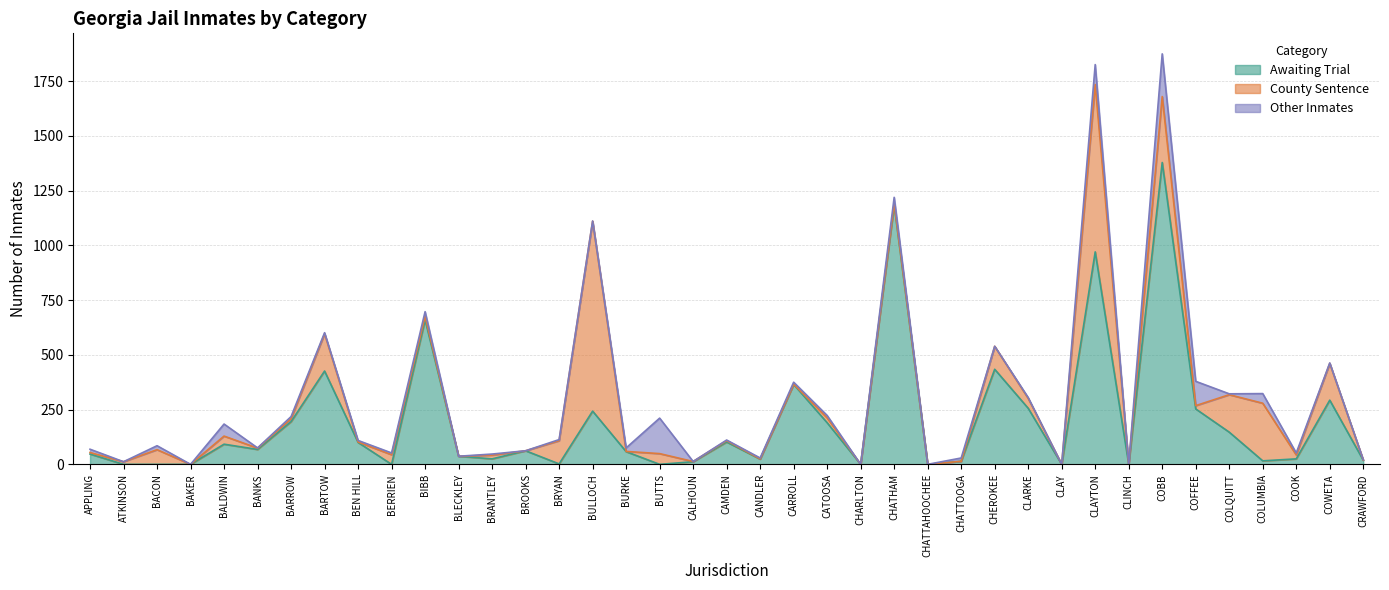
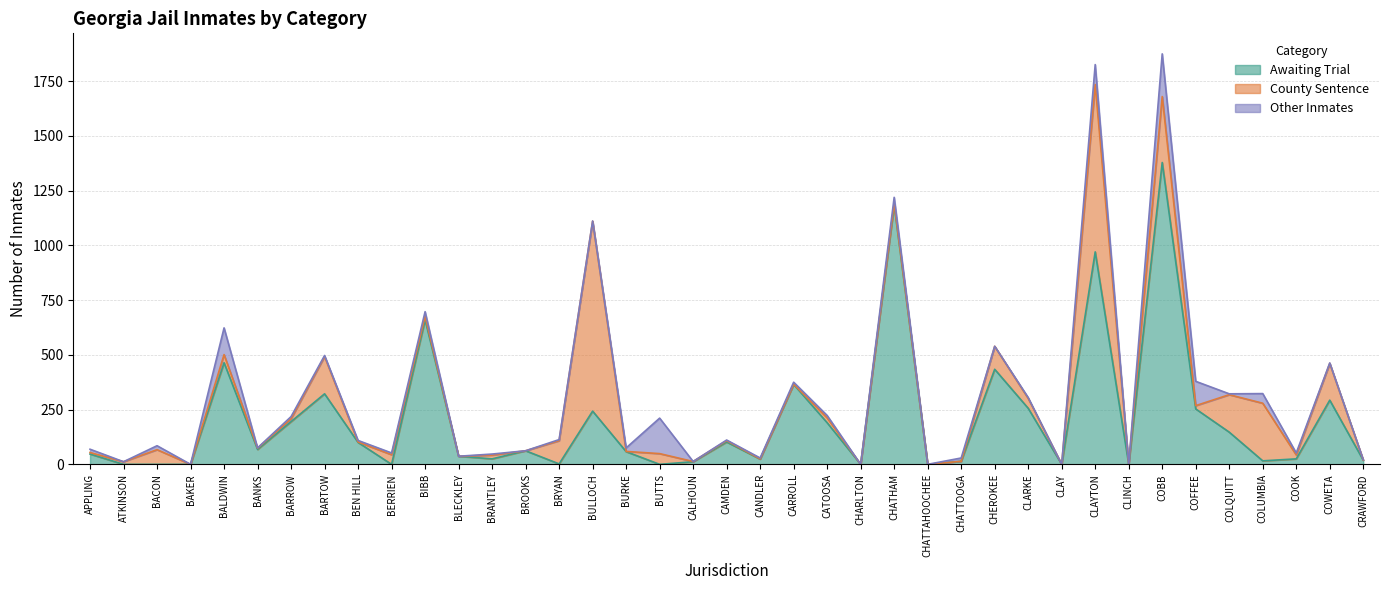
Awaiting Trial, BALDWIN: 90 -> 460
Other Inmates, BALDWIN: 60 -> 120
Awaiting Trial, BARTOW: 430 -> 320
